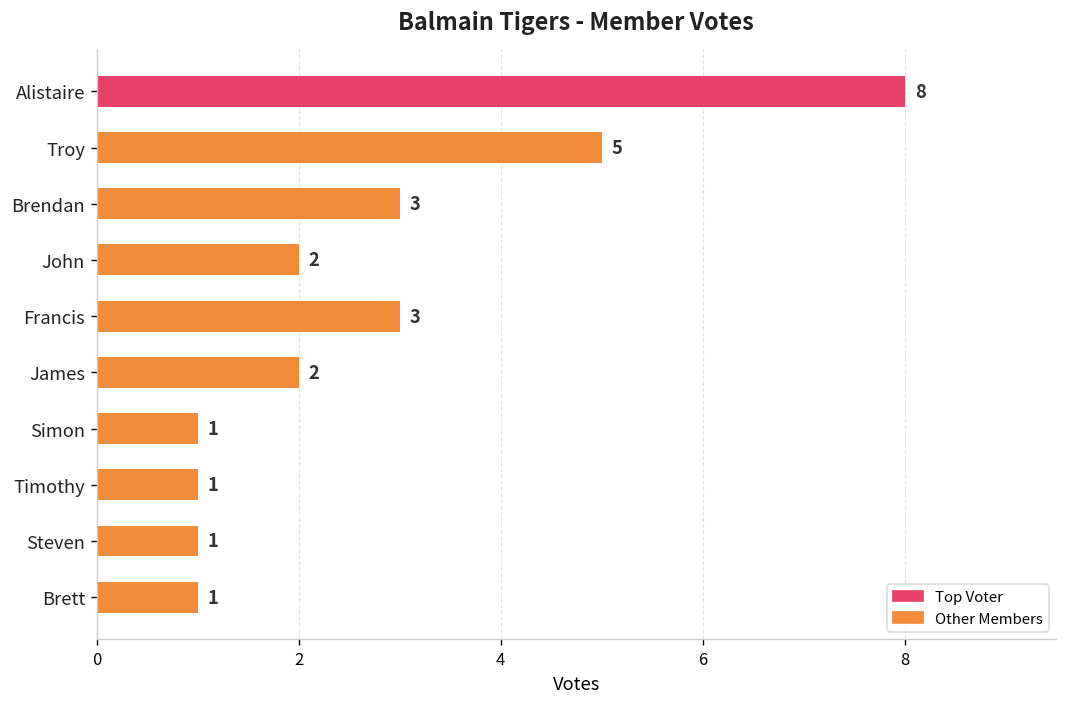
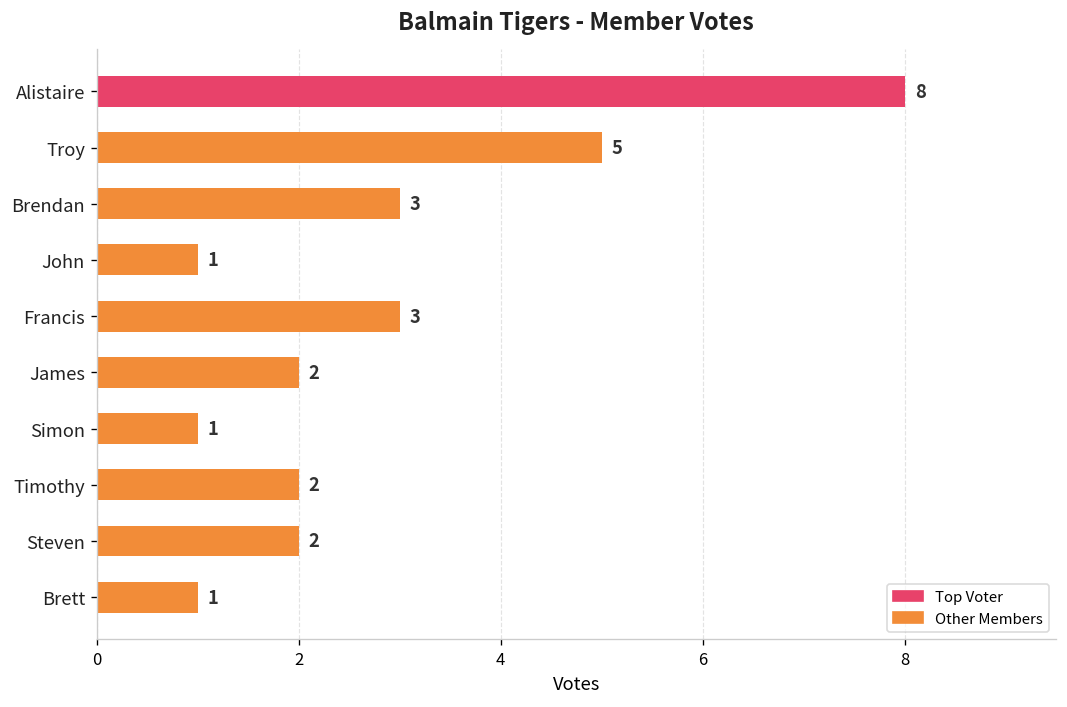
John: 2 -> 1
Timothy: 1 -> 2
Steven: 1 -> 2
